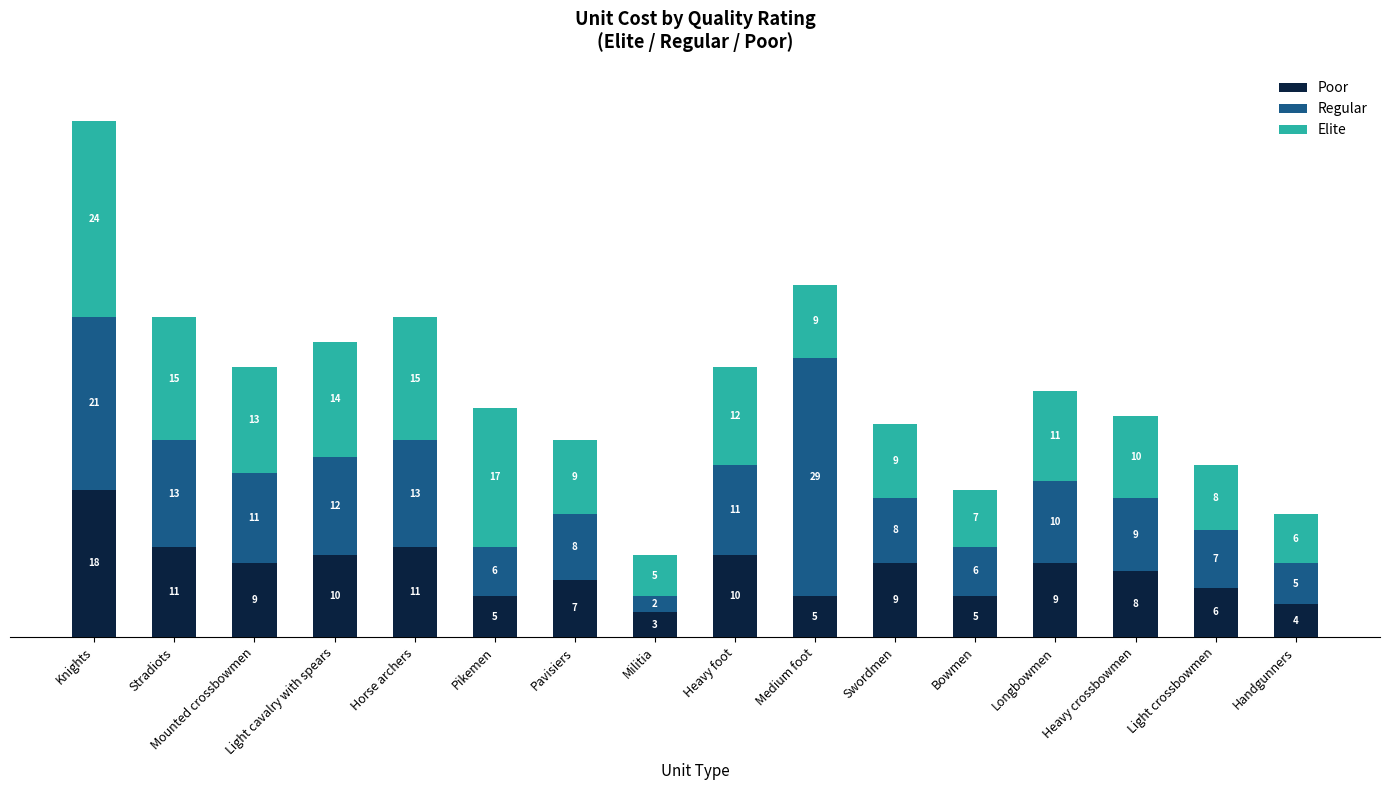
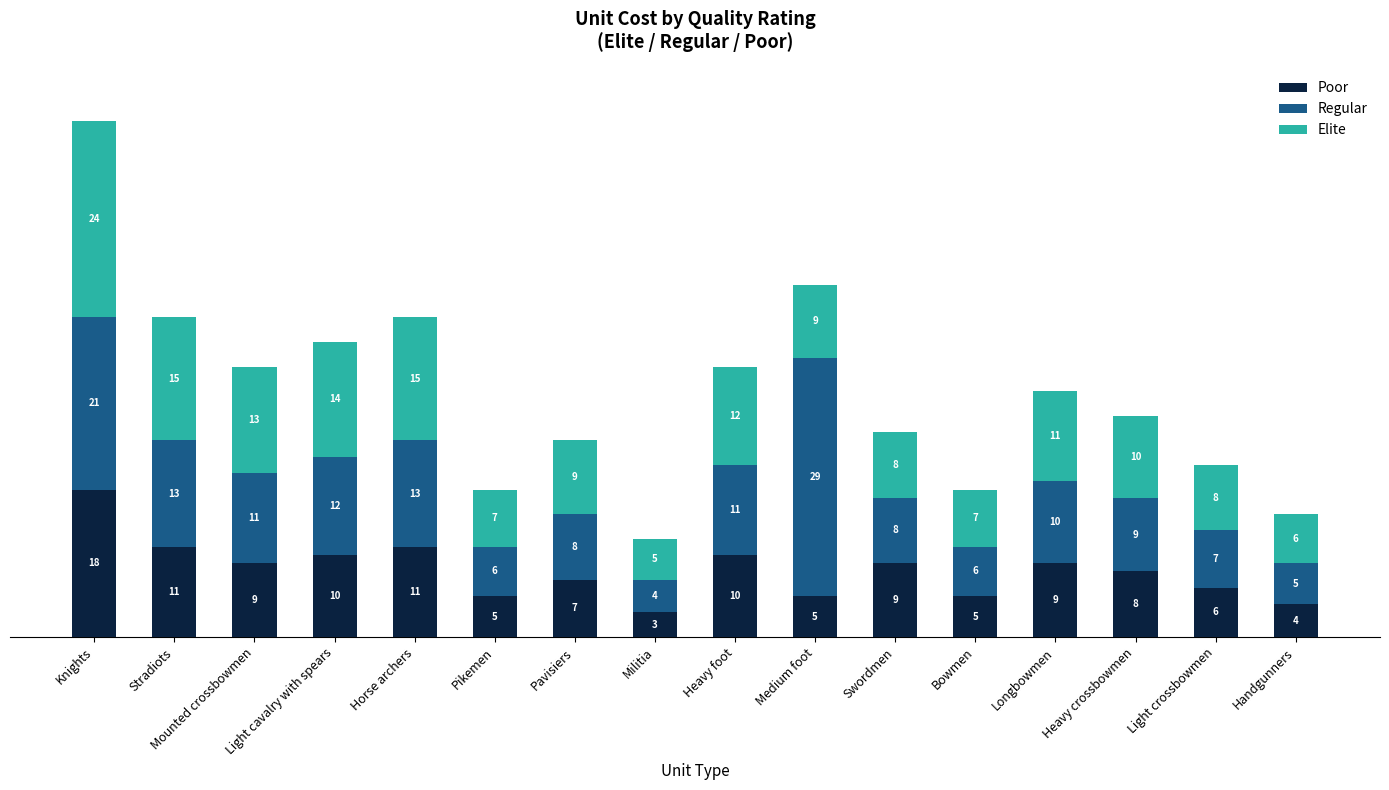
Elite, Pikemen: 17 -> 7
Regular, Militia: 2 -> 4
Elite, Swordmen: 9 -> 8
